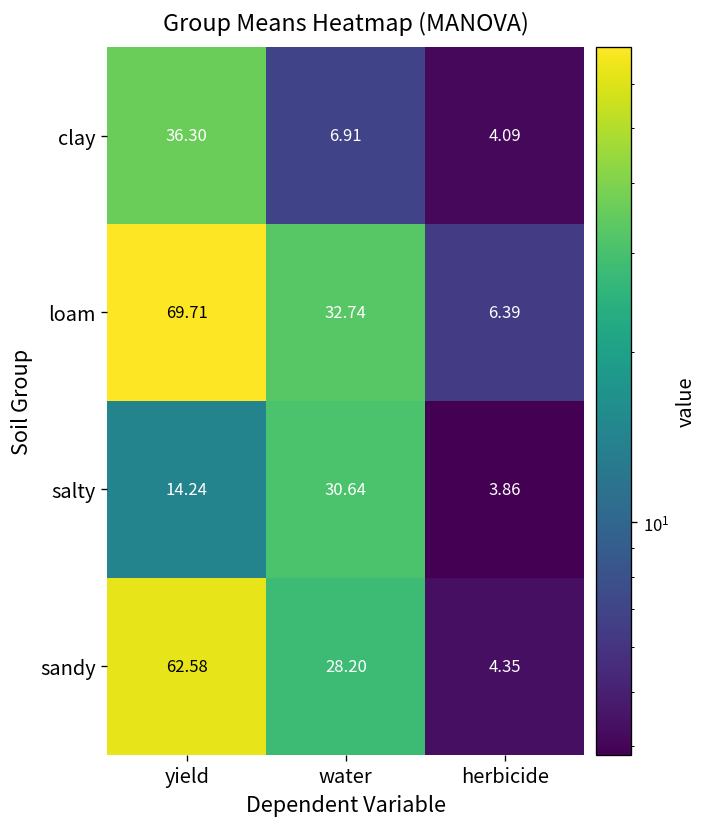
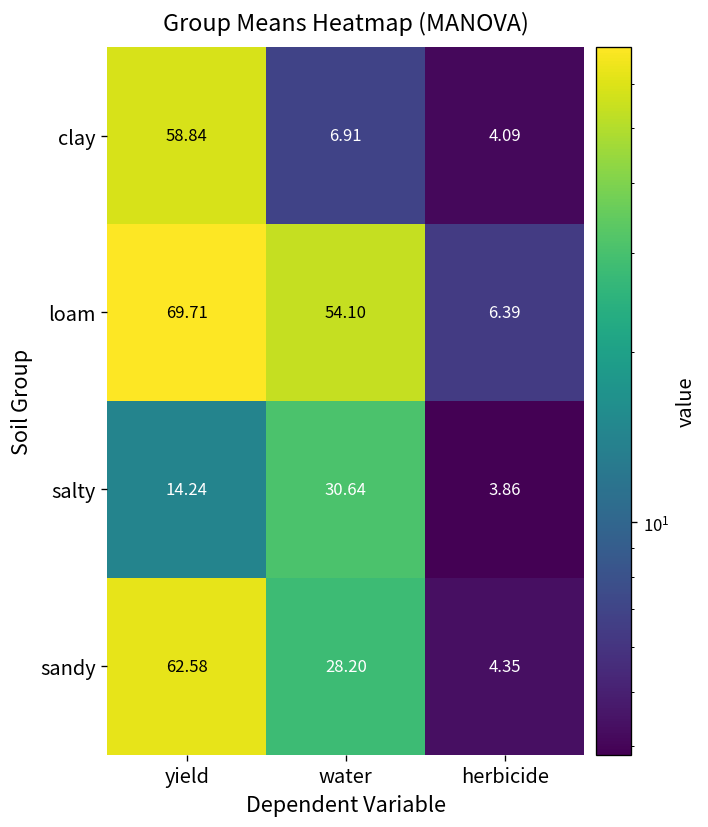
clay, yield: 36.30 -> 58.84
loam, water: 32.74 -> 54.10
